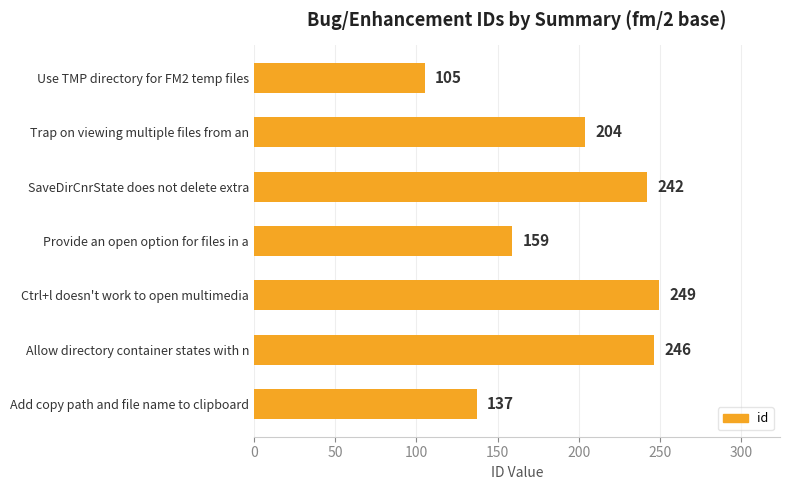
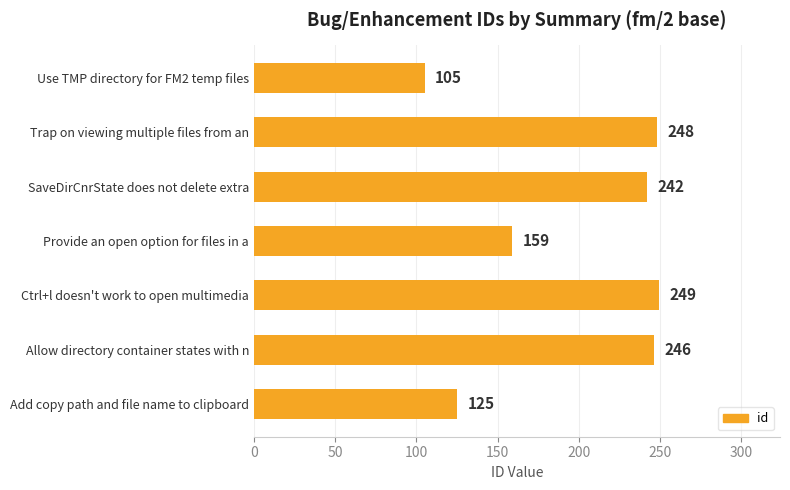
Trap on viewing multiple files from an: 204 -> 248
Add copy path and file name to clipboard: 137 -> 125
